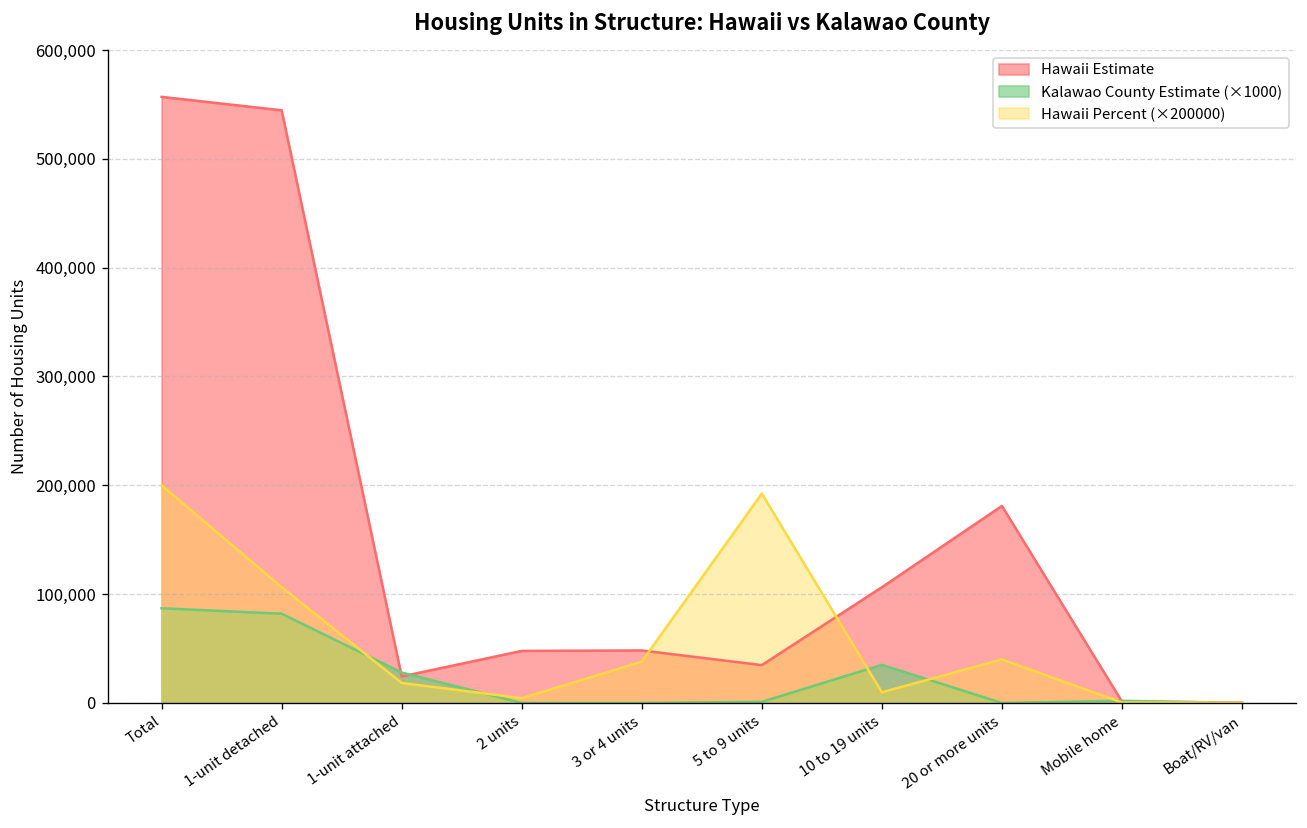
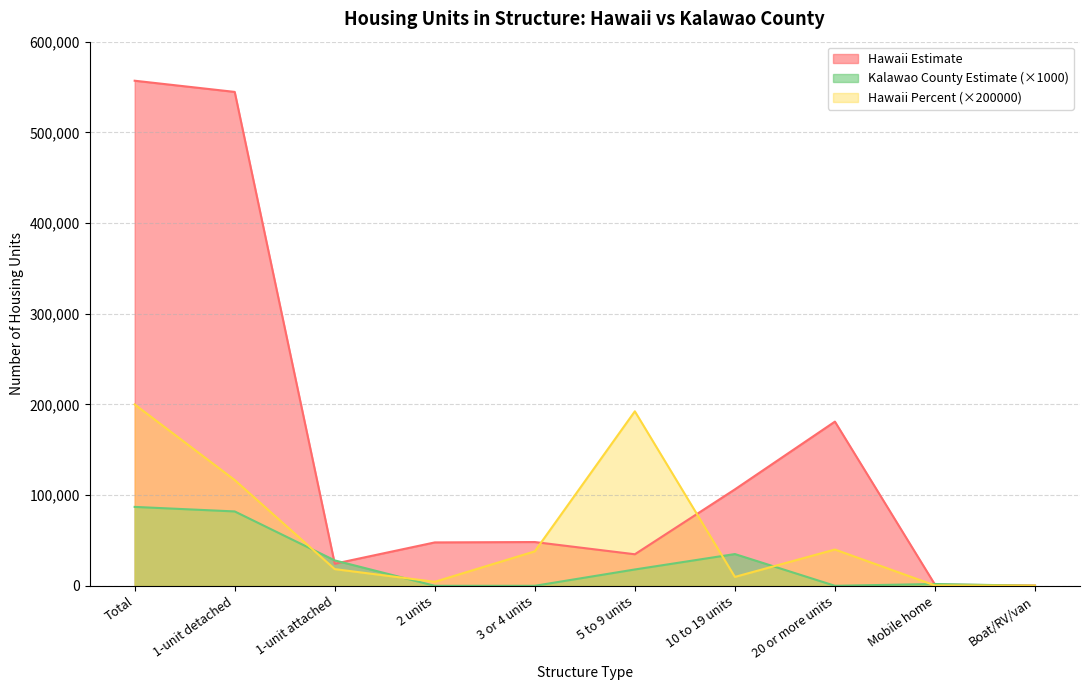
Hawaii Percent (×200000), 1-unit detached: 110,000 -> 120,000
Kalawao County Estimate (×1000), 5 to 9 units: 0 -> 20,000
